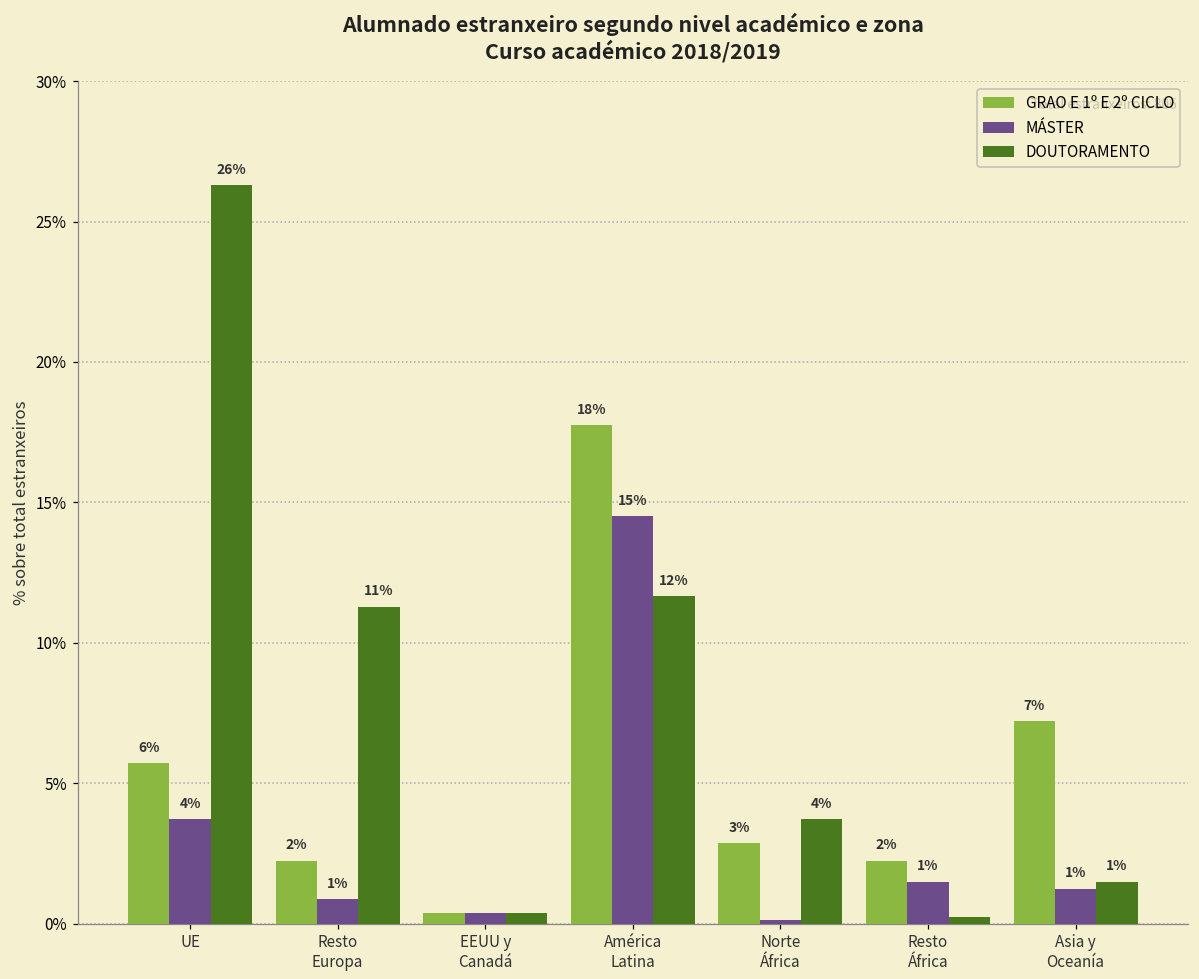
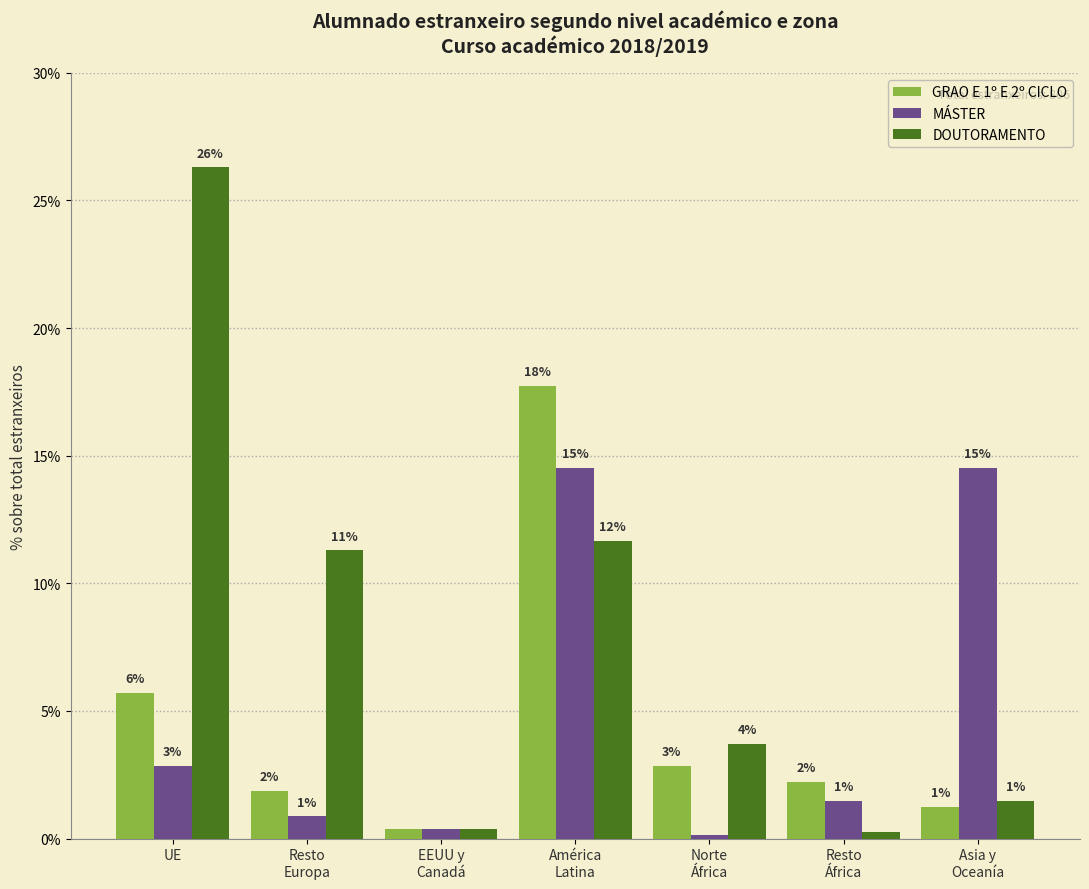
MÁSTER, UE: 4% -> 3%
GRAO E 1º E 2º CICLO, Resto Europa: 2.2% -> 1.9%
GRAO E 1º E 2º CICLO, Asia y Oceanía: 7% -> 1%
MÁSTER, Asia y Oceanía: 1% -> 15%
